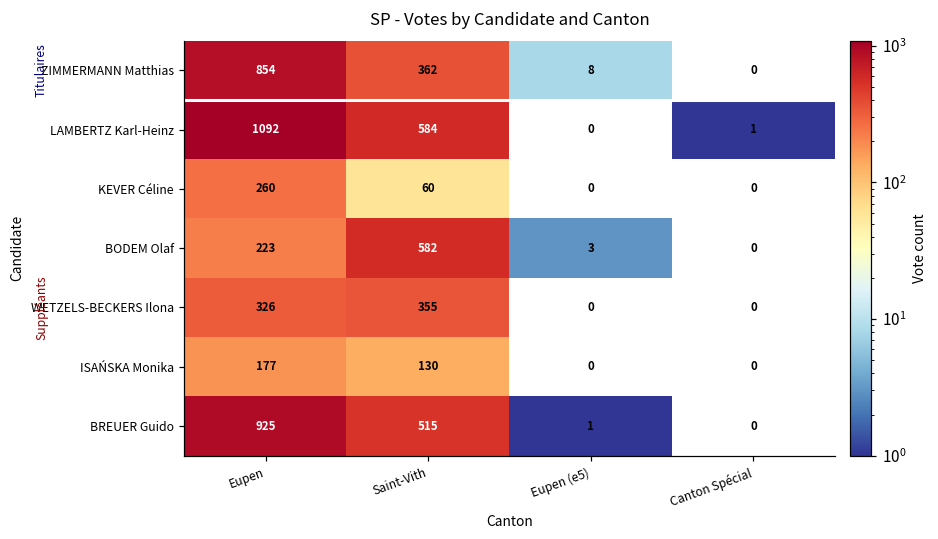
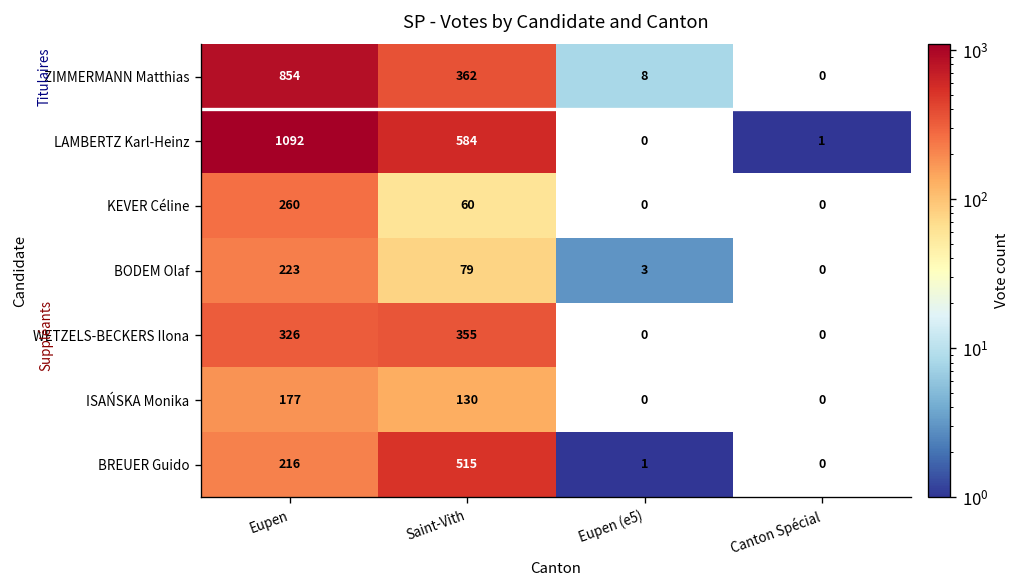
BODEM Olaf, Saint-Vith: 582 -> 79
BREUER Guido, Eupen: 925 -> 216
